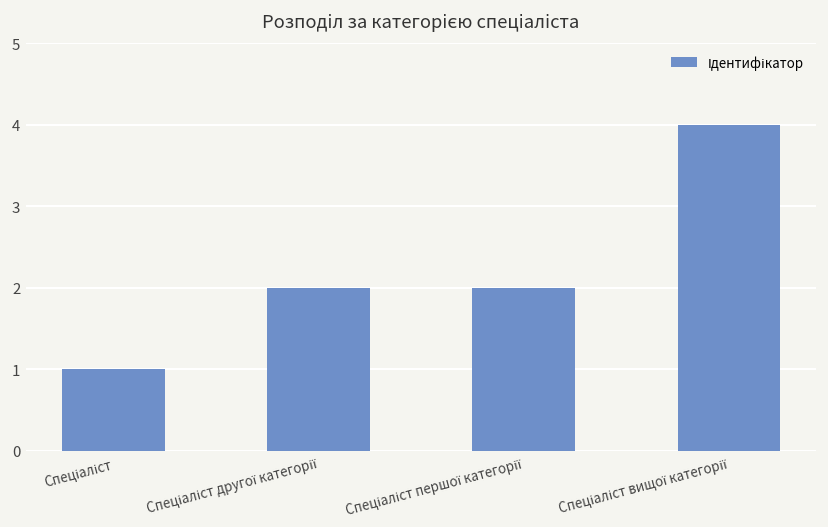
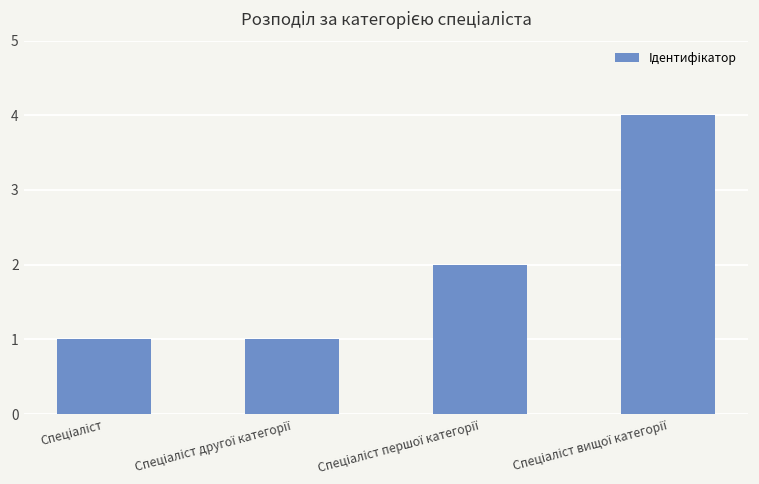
Спеціаліст другої категорії: 2 -> 1
